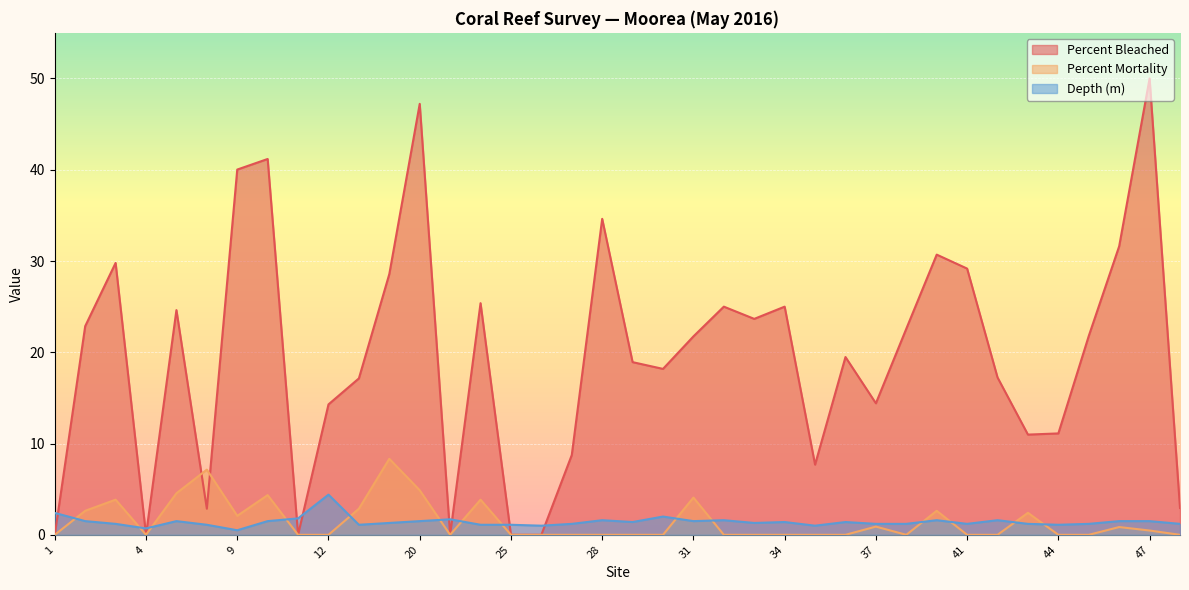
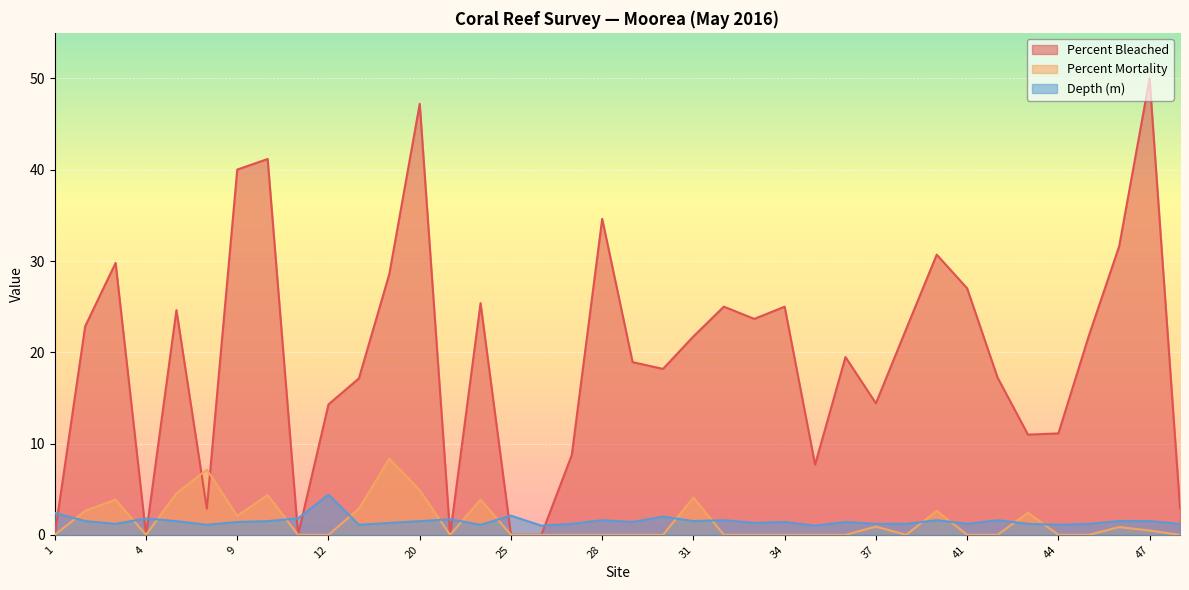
Depth (m), 4: 1 -> 2
Depth (m), 9: 0.5 -> 1.4
Depth (m), 25: 1 -> 2
Percent Bleached, 41: 29 -> 27
